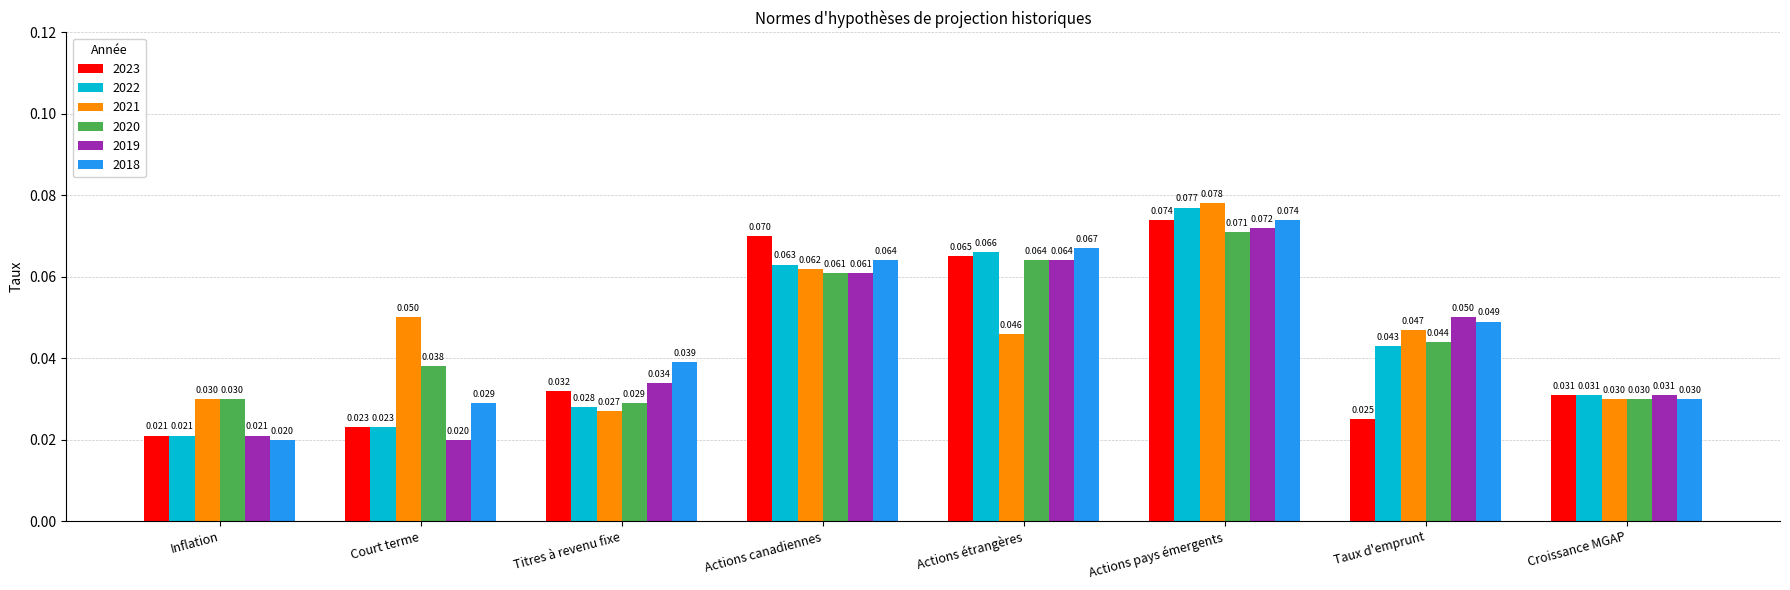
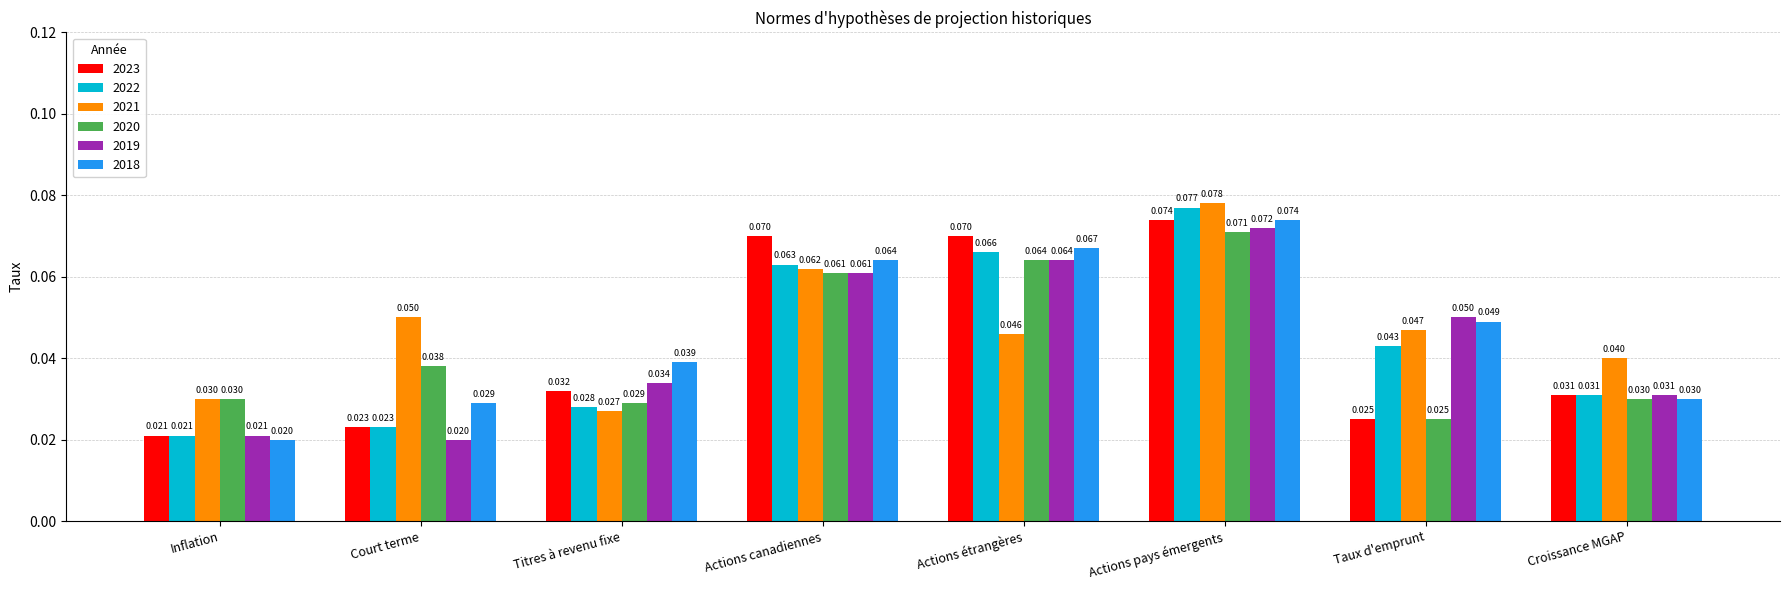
2023, Actions étrangères: 0.065 -> 0.070
2020, Taux d'emprunt: 0.044 -> 0.025
2021, Croissance MGAP: 0.030 -> 0.040
